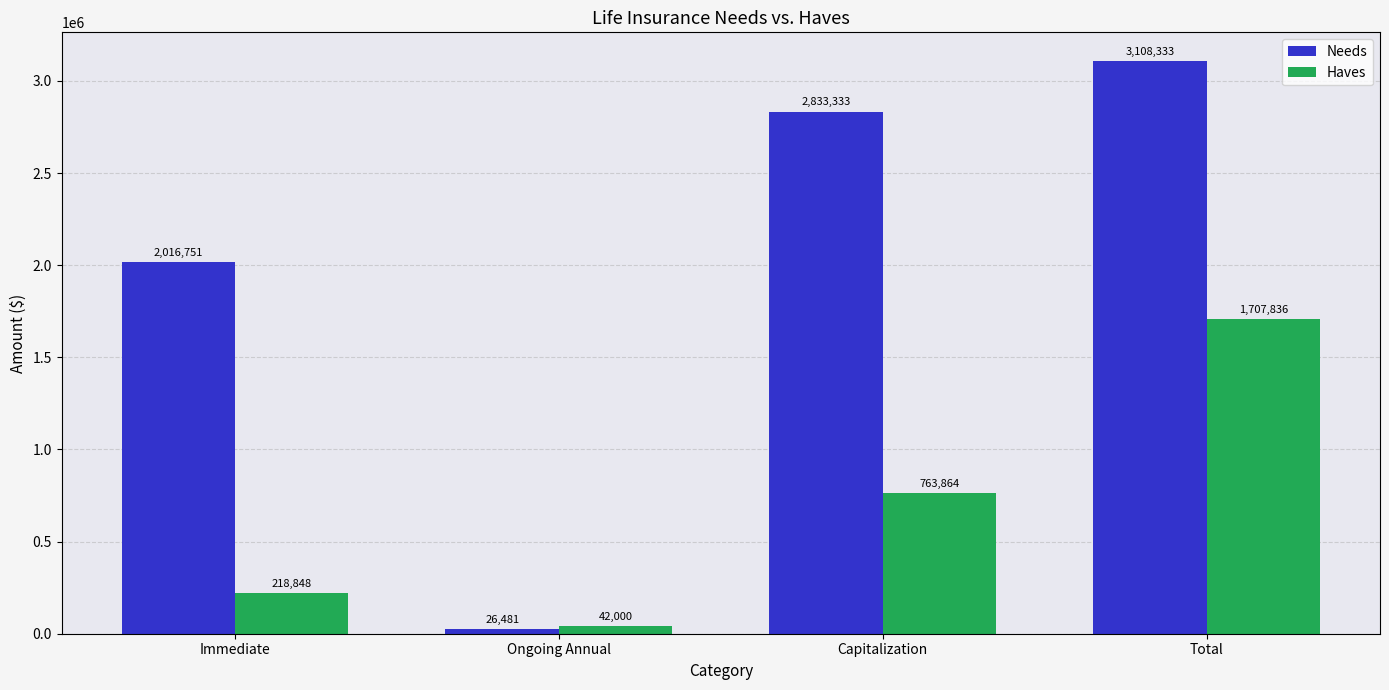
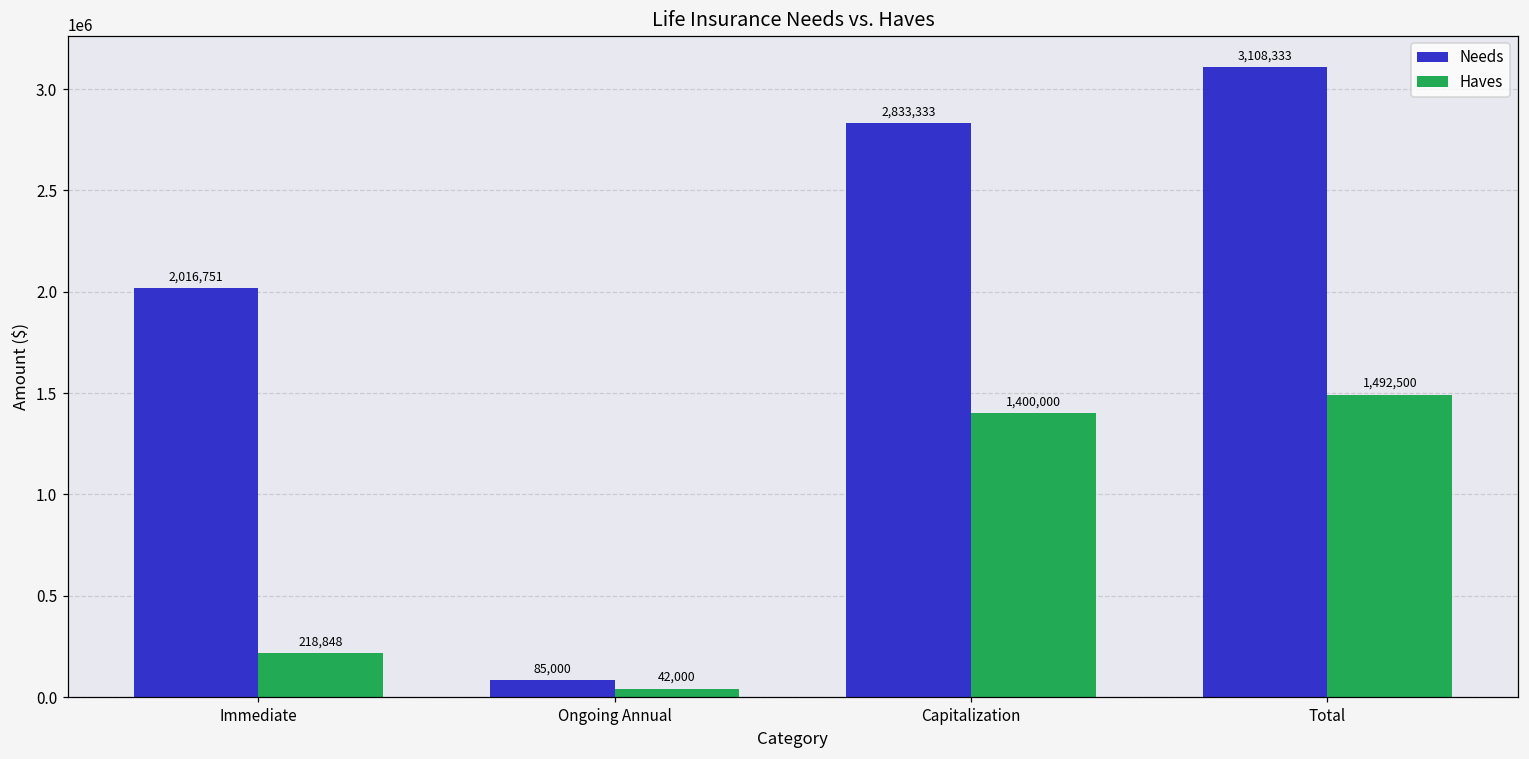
Needs, Ongoing Annual: 26,481 -> 85,000
Haves, Capitalization: 763,864 -> 1,400,000
Haves, Total: 1,707,836 -> 1,492,500
